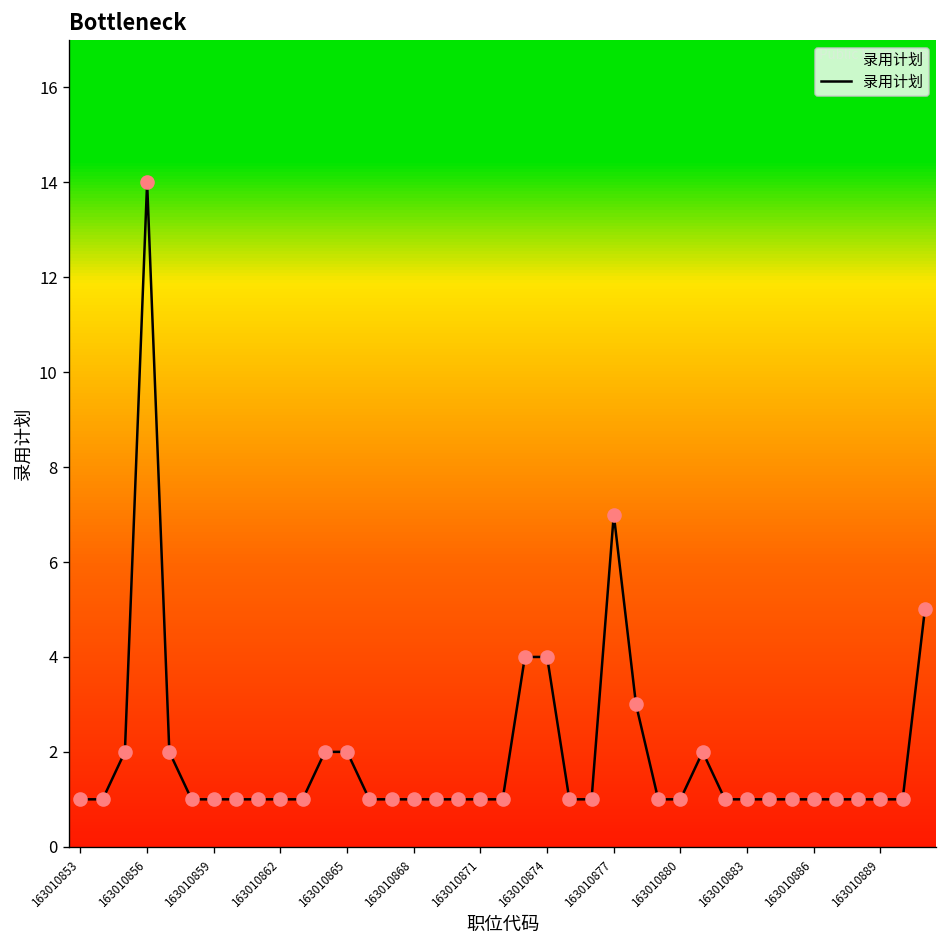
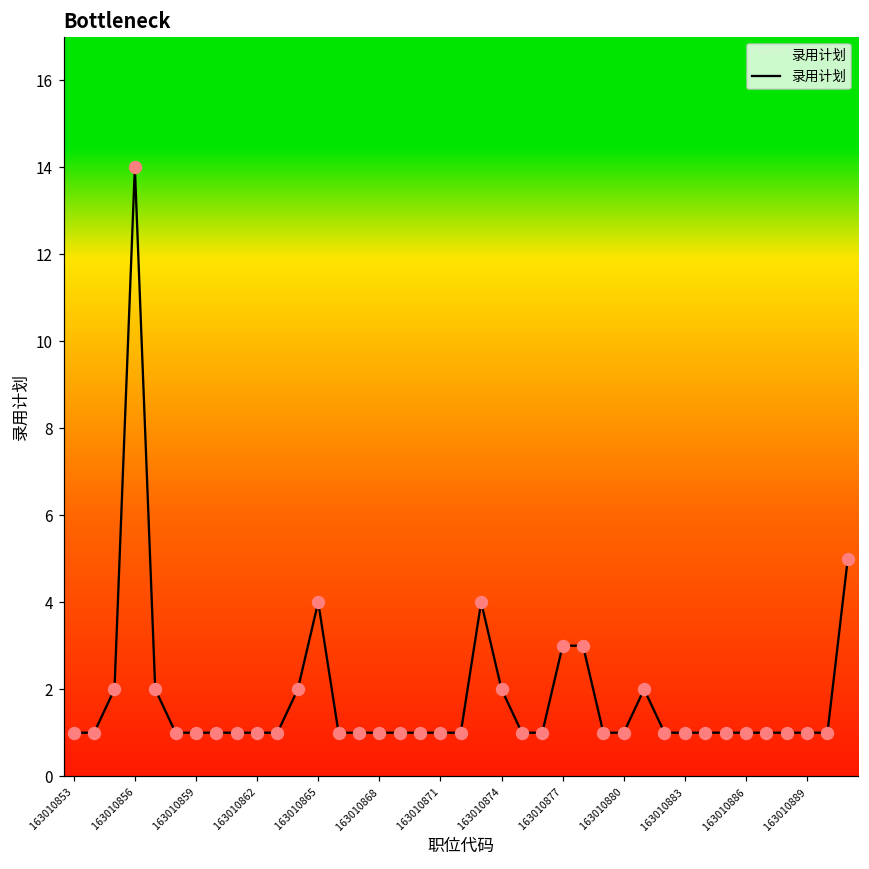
163010865: 2 -> 4
163010874: 4 -> 2
163010877: 7 -> 3
